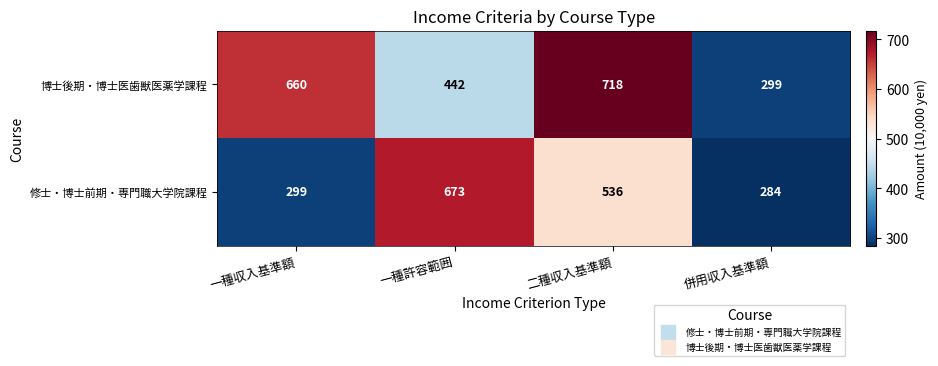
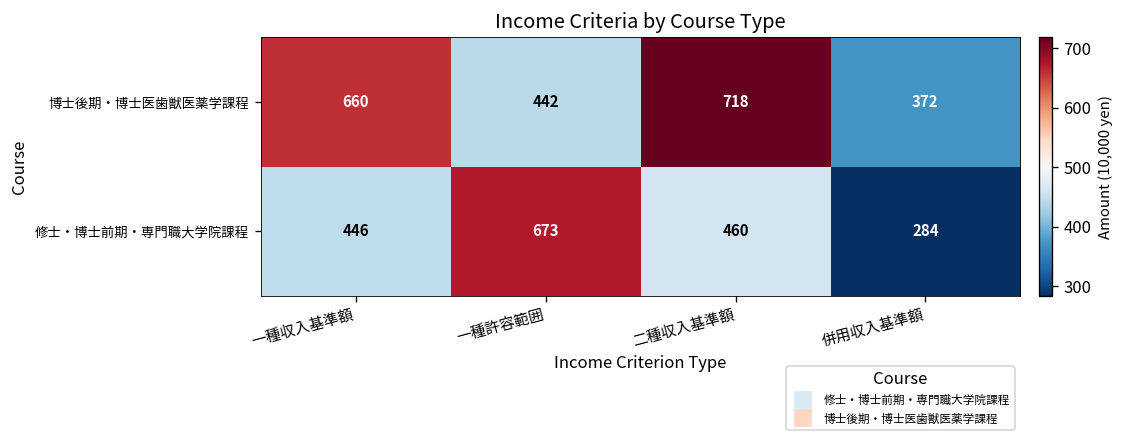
博士後期・博士医歯獣医薬学課程, 併用収入基準額: 299 -> 372
修士・博士前期・専門職大学院課程, 一種収入基準額: 299 -> 446
修士・博士前期・専門職大学院課程, 二種収入基準額: 536 -> 460
